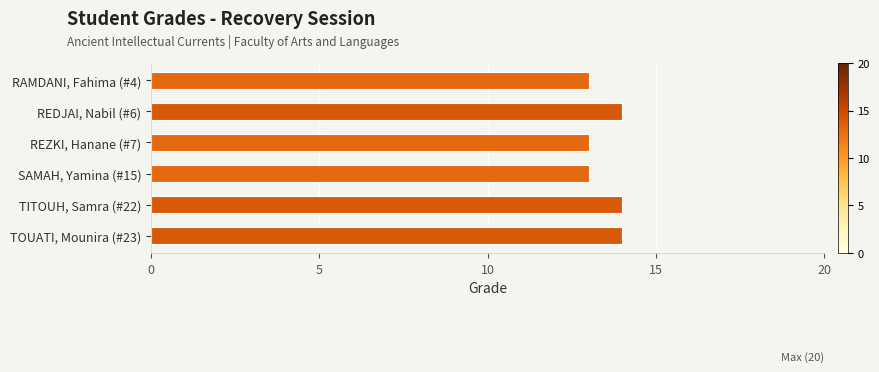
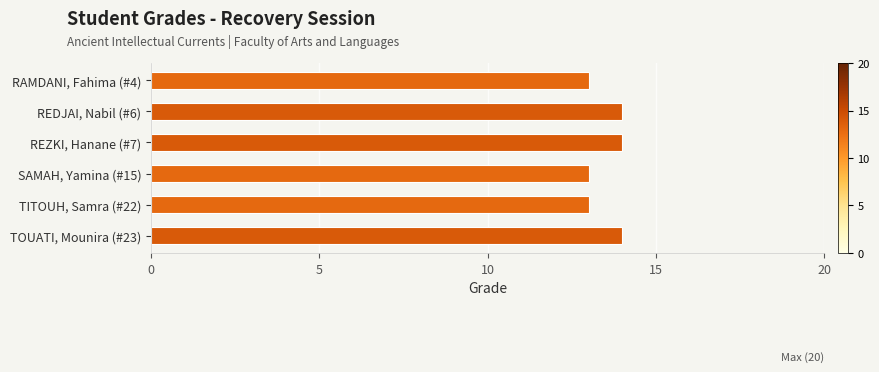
REZKI, Hanane (#7): 13 -> 14
TITOUH, Samra (#22): 14 -> 13
